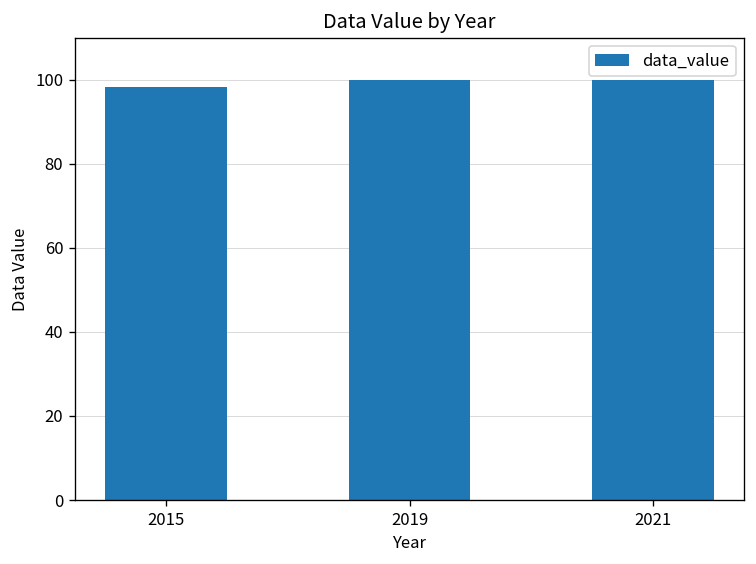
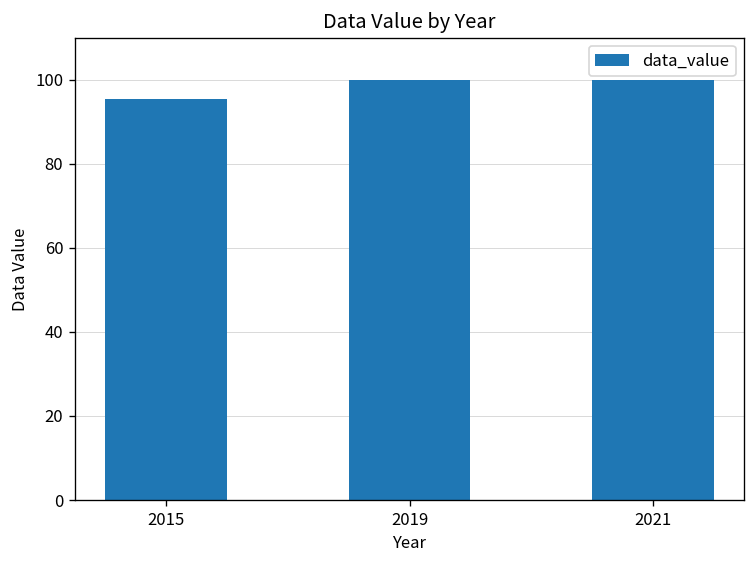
2015: 98 -> 95
